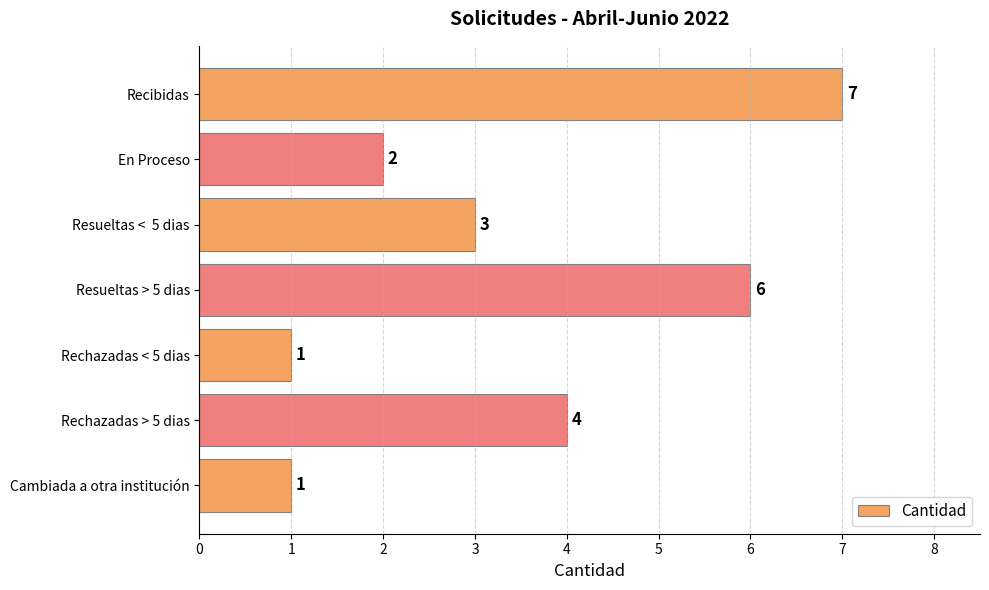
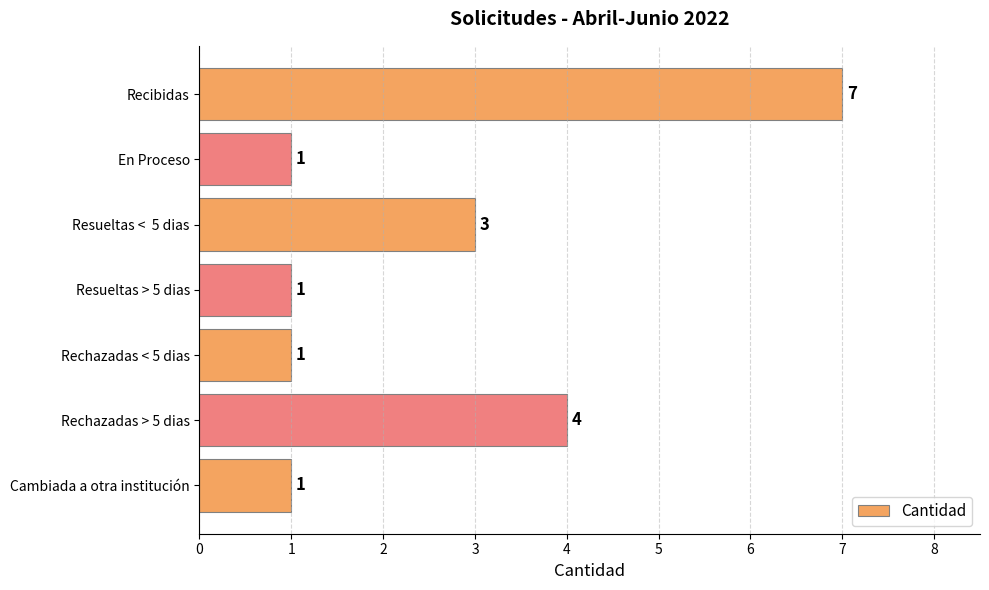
En Proceso: 2 -> 1
Resueltas > 5 dias: 6 -> 1
